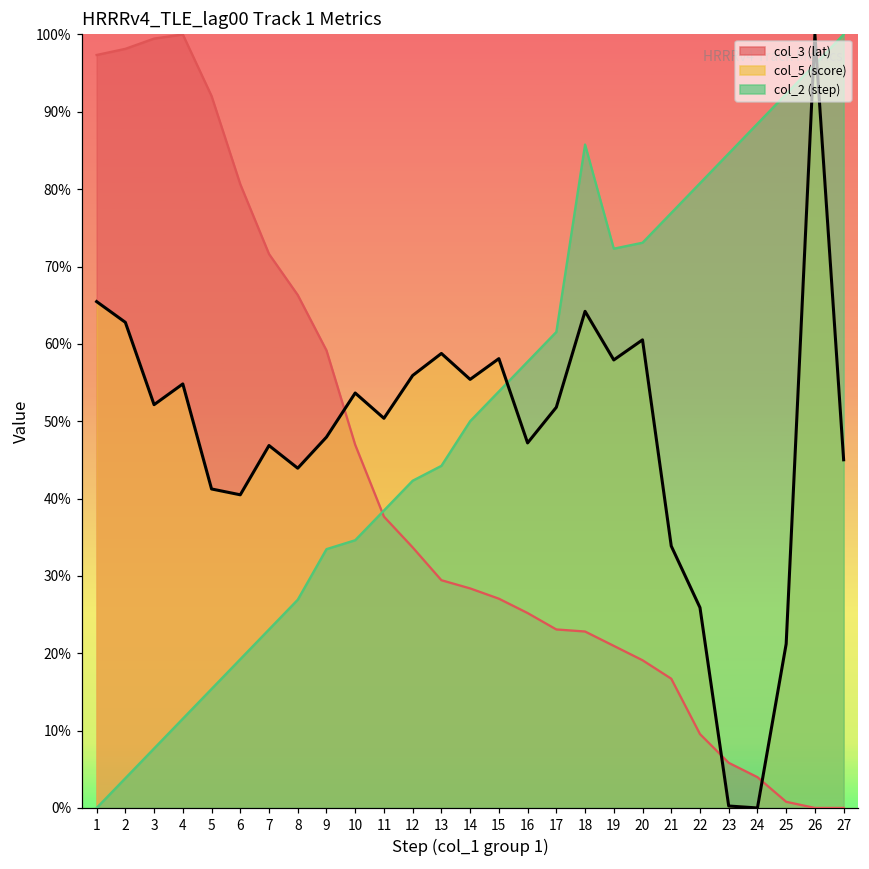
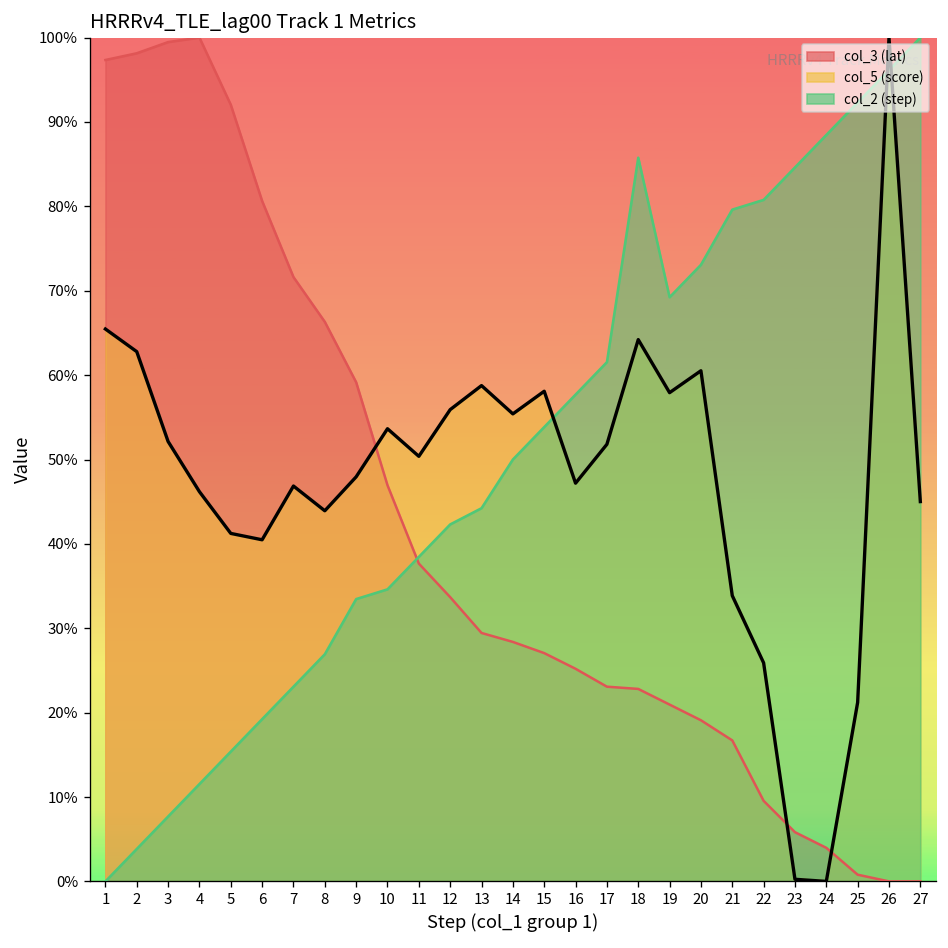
col_5 (score), 4: 55% -> 46%
col_2 (step), 19: 72% -> 69%
col_2 (step), 21: 77% -> 80%
